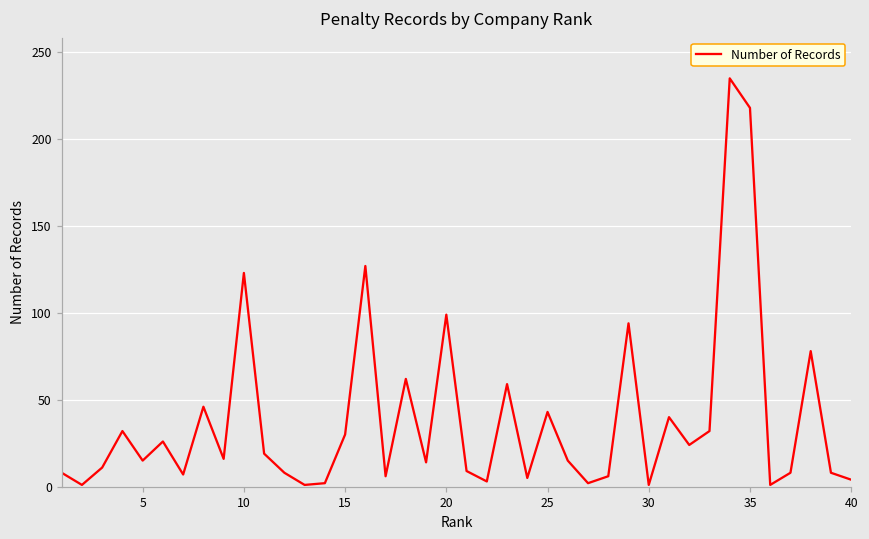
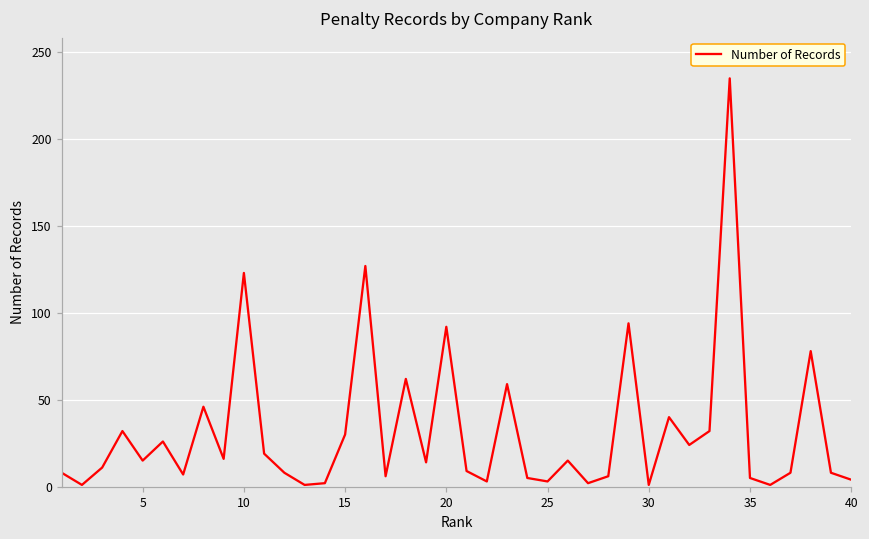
20: 99 -> 92
25: 43 -> 3
35: 218 -> 5
